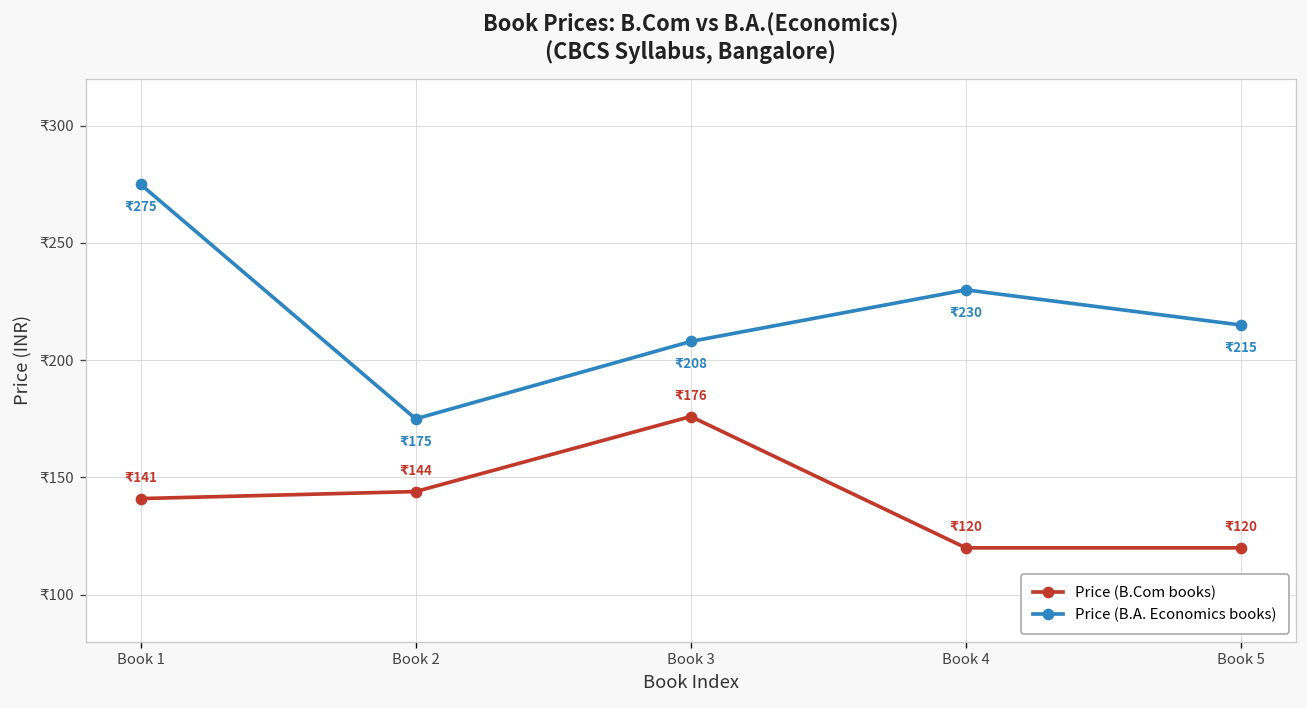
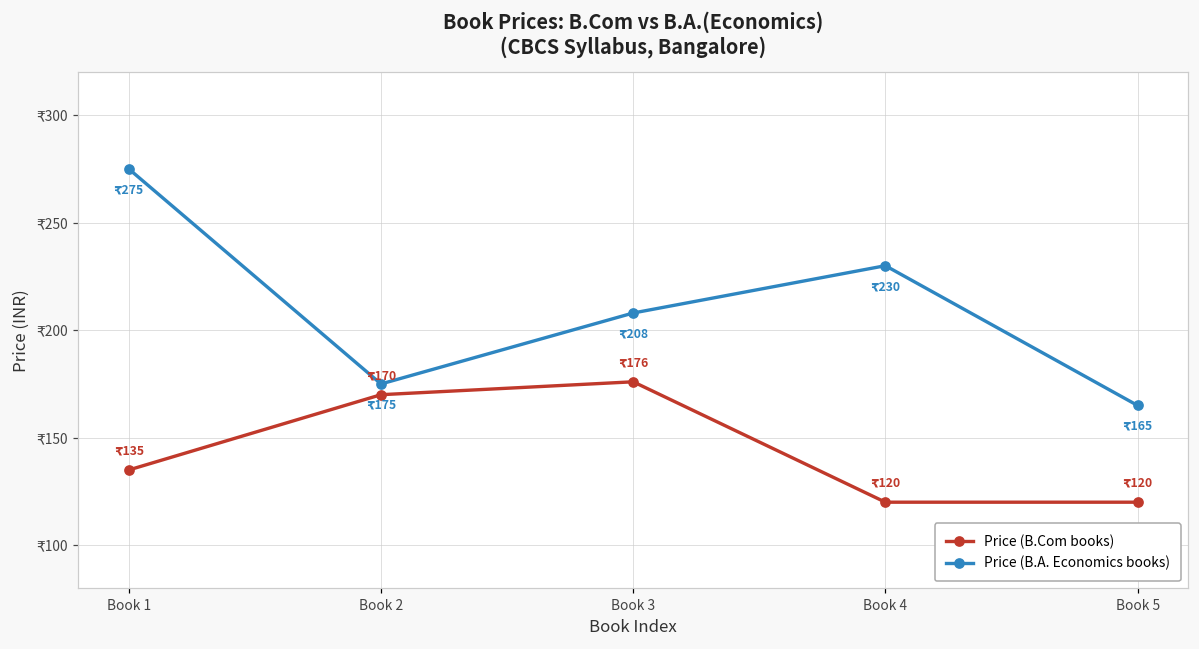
Price (B.Com books), Book 1: 141 -> 135
Price (B.Com books), Book 2: 144 -> 170
Price (B.A. Economics books), Book 5: 215 -> 165
